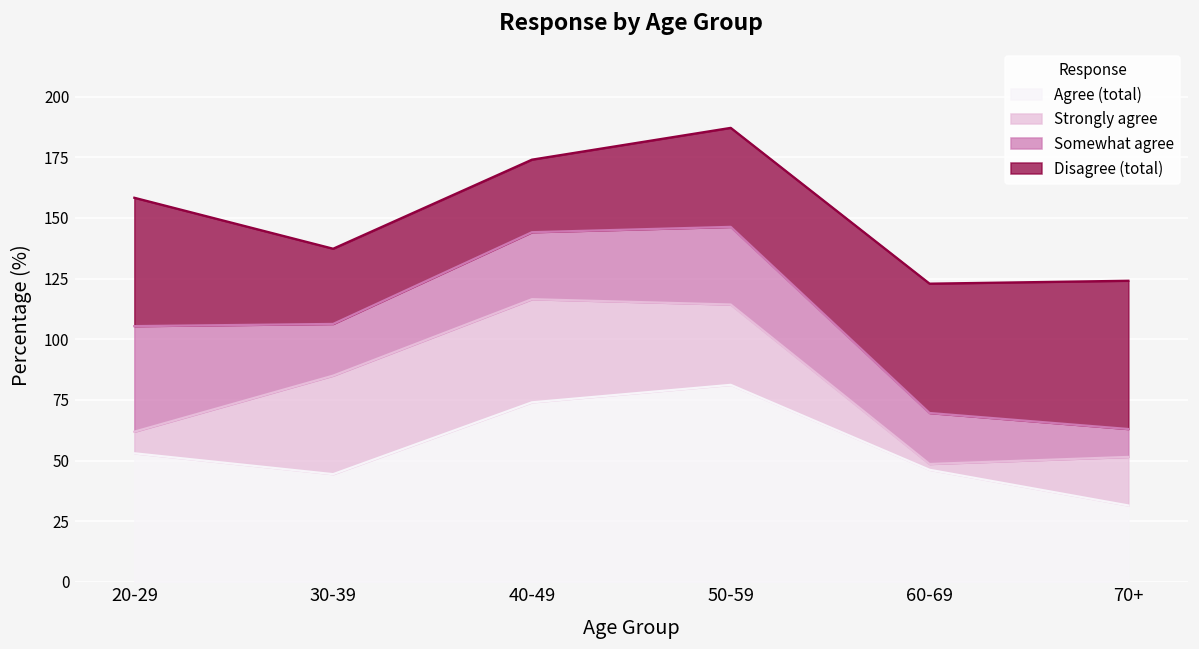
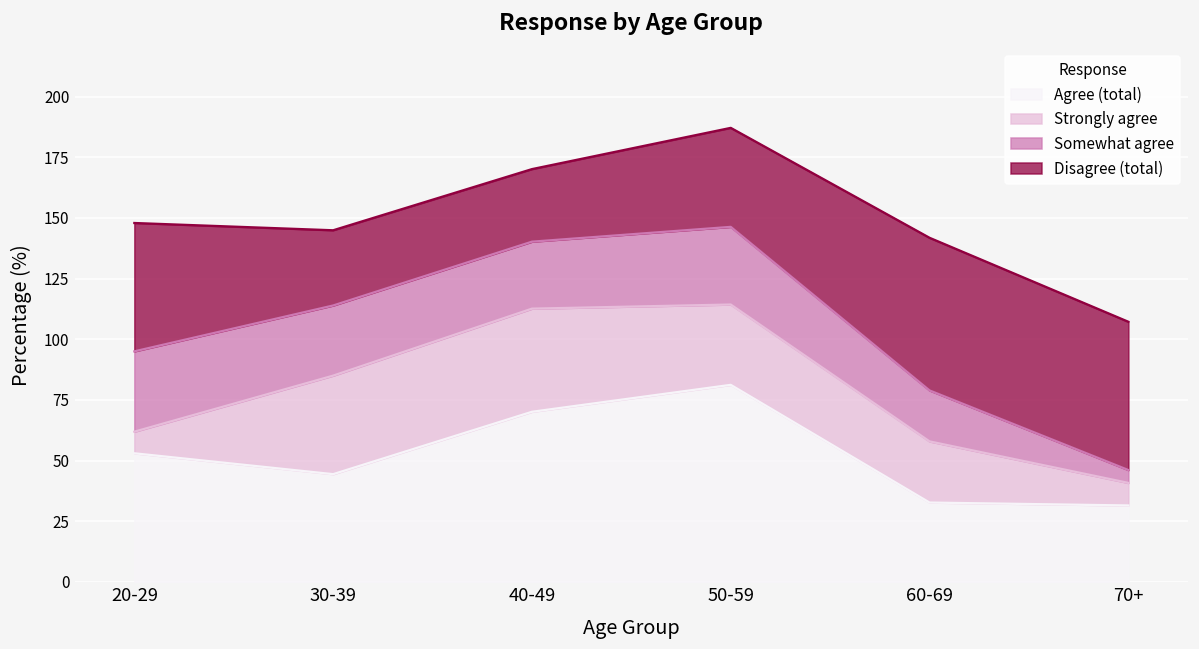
Somewhat agree, 20-29: 44 -> 33
Somewhat agree, 30-39: 21 -> 29
Agree (total), 40-49: 74 -> 70
Agree (total), 60-69: 46 -> 33
Strongly agree, 60-69: 2 -> 25
Disagree (total), 60-69: 53 -> 63
Strongly agree, 70+: 20 -> 9
Somewhat agree, 70+: 12 -> 5
